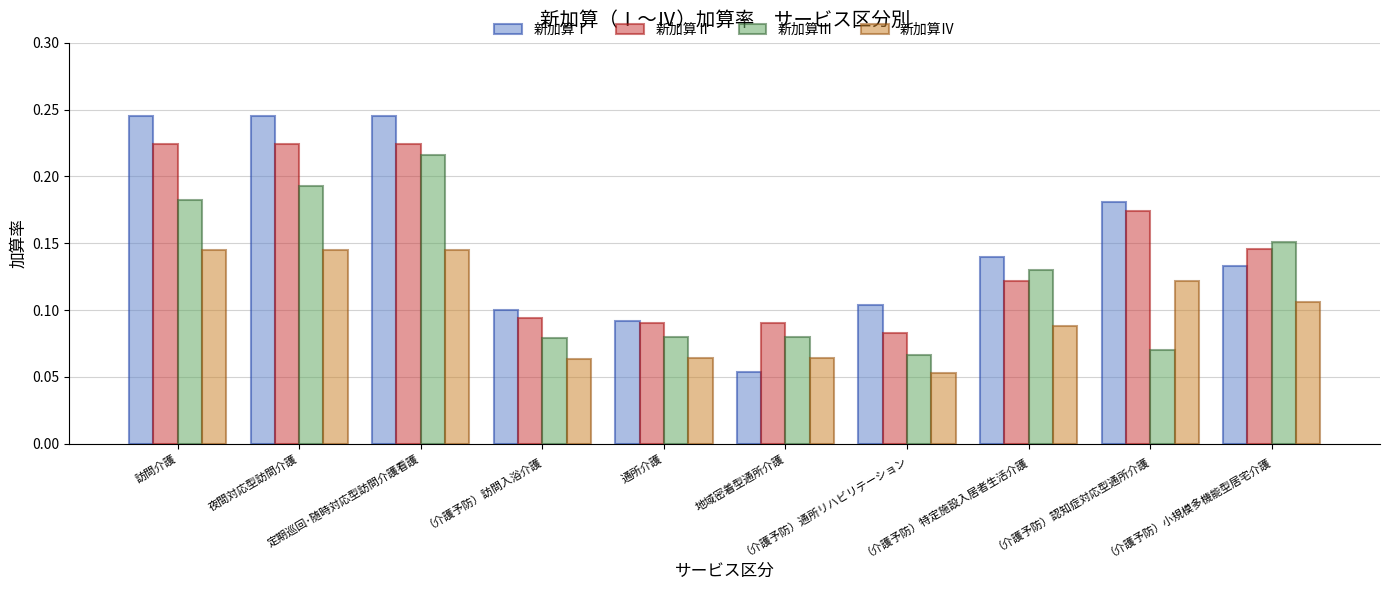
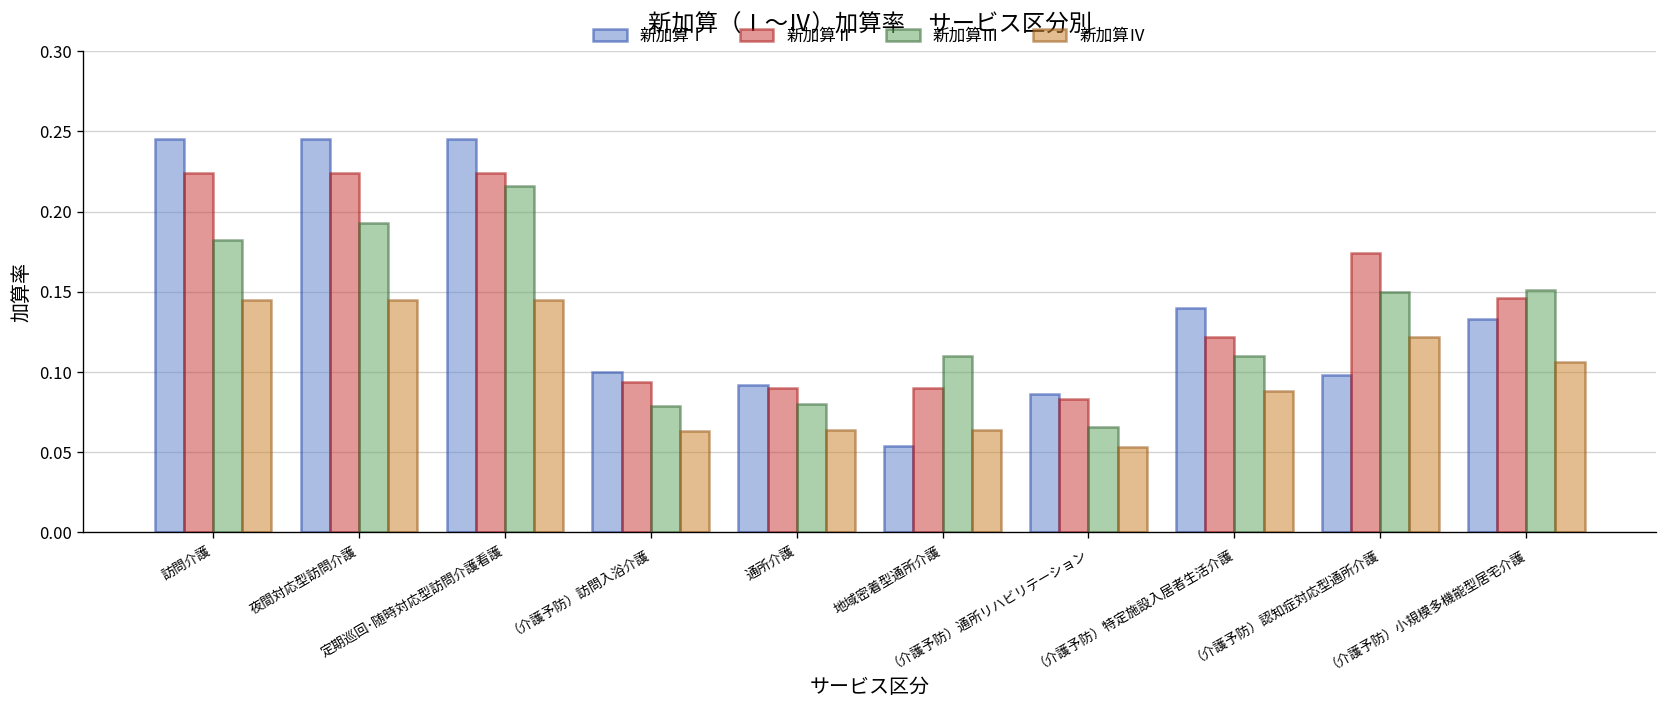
新加算Ⅲ, 地域密着型通所介護: 0.08 -> 0.11
新加算Ⅰ, （介護予防）通所リハビリテーション: 0.104 -> 0.086
新加算Ⅲ, （介護予防）特定施設入居者生活介護: 0.13 -> 0.11
新加算Ⅰ, （介護予防）認知症対応型通所介護: 0.181 -> 0.098
新加算Ⅲ, （介護予防）認知症対応型通所介護: 0.07 -> 0.15
